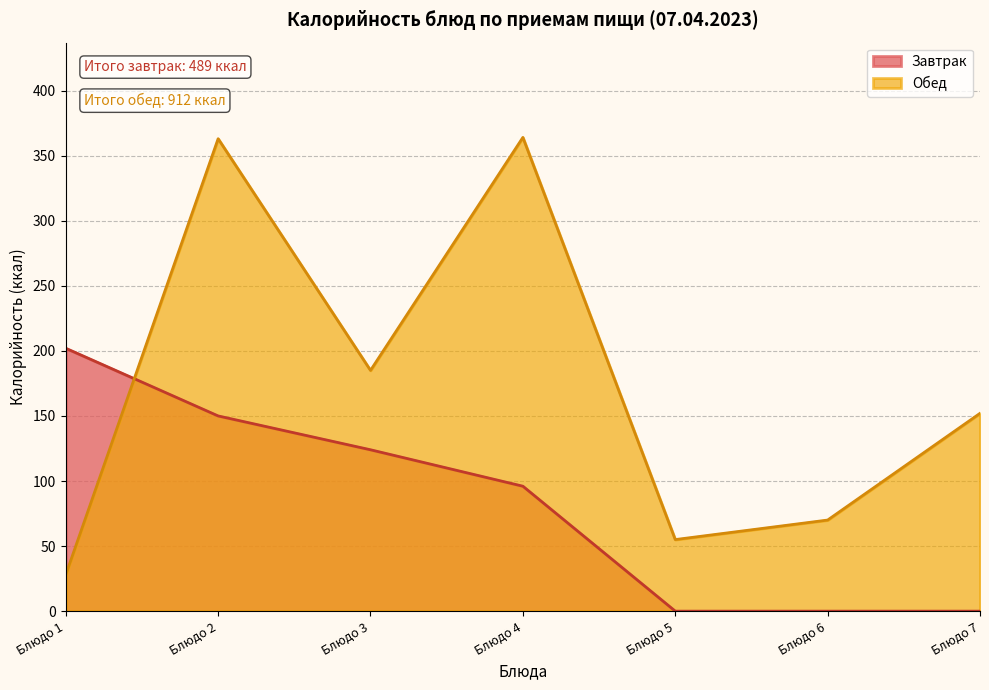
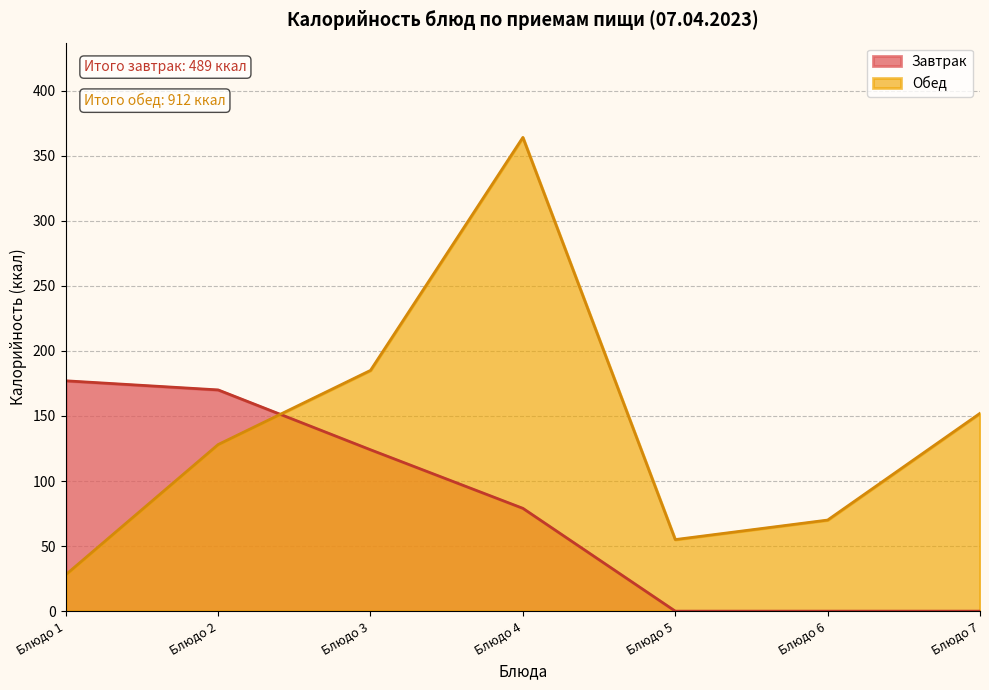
Завтрак, Блюдо 1: 202 -> 177
Завтрак, Блюдо 2: 150 -> 170
Обед, Блюдо 2: 363 -> 128
Завтрак, Блюдо 4: 96 -> 79
